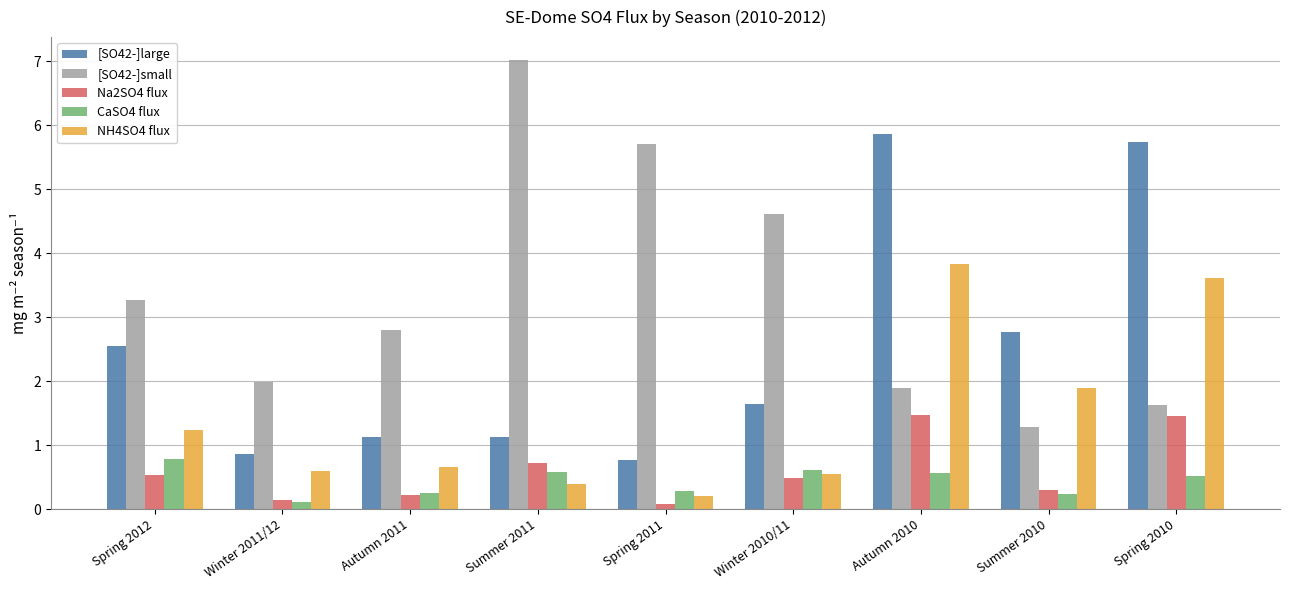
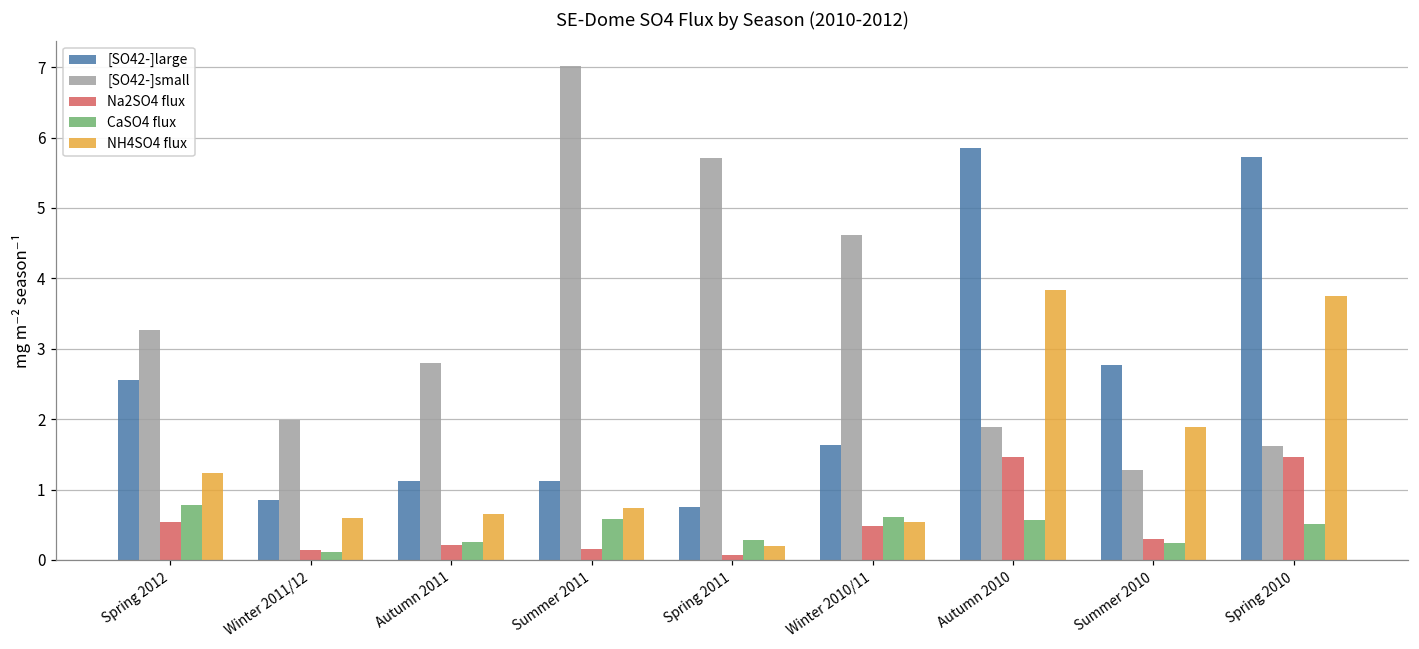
Na2SO4 flux, Summer 2011: 0.7 -> 0.2
NH4SO4 flux, Summer 2011: 0.4 -> 0.7
NH4SO4 flux, Spring 2010: 3.6 -> 3.8
